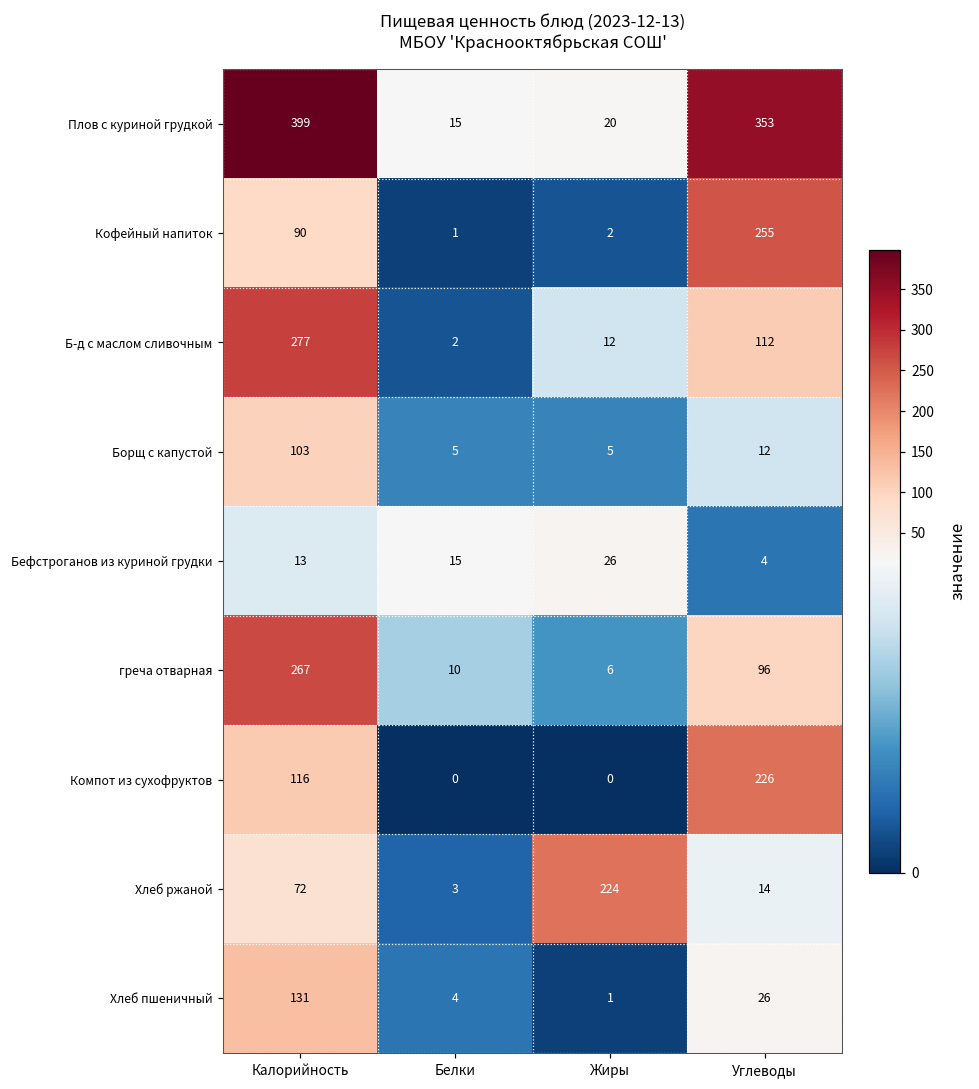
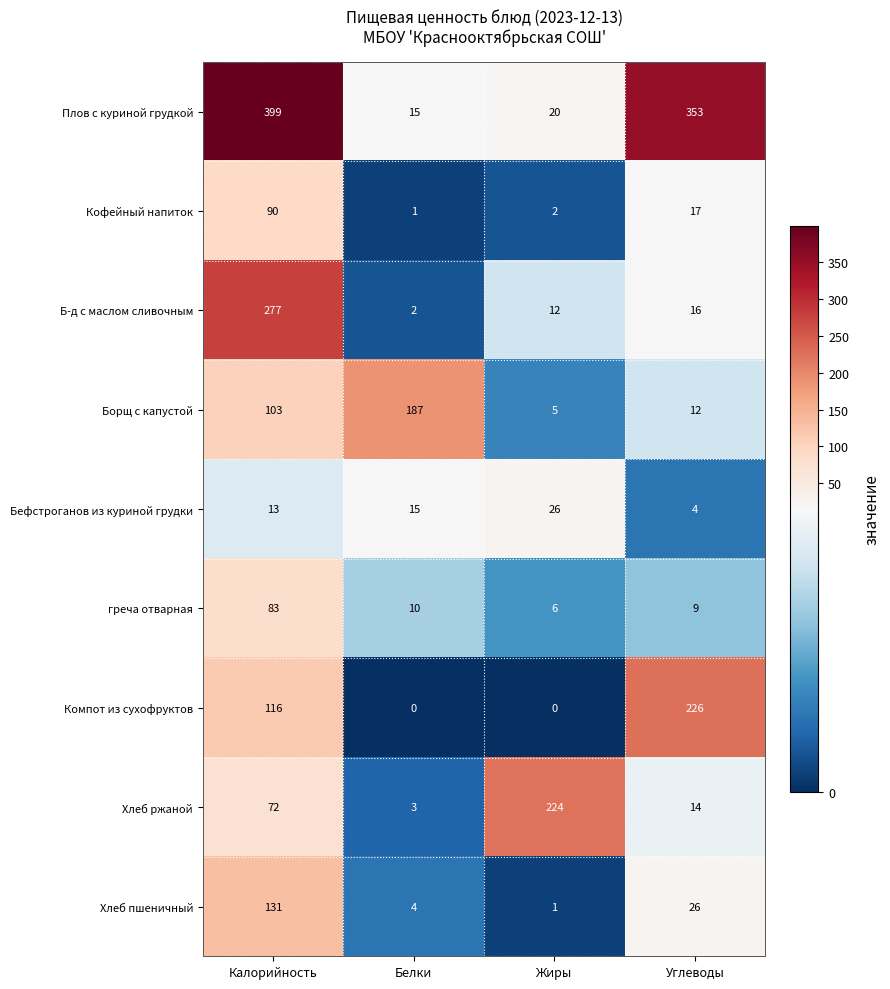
Кофейный напиток, Углеводы: 255 -> 17
Б-д с маслом сливочным, Углеводы: 112 -> 16
Борщ с капустой, Белки: 5 -> 187
греча отварная, Калорийность: 267 -> 83
греча отварная, Углеводы: 96 -> 9
